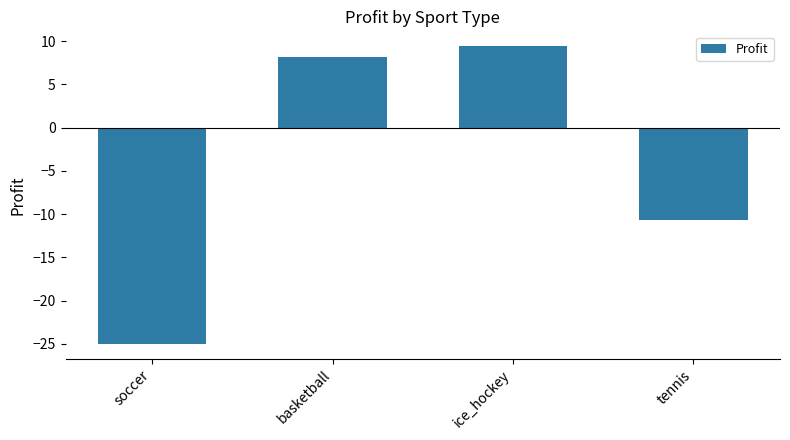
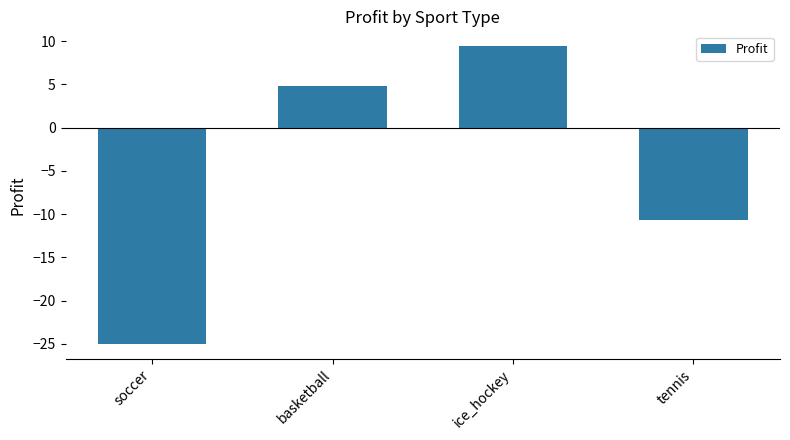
basketball: 8 -> 5
